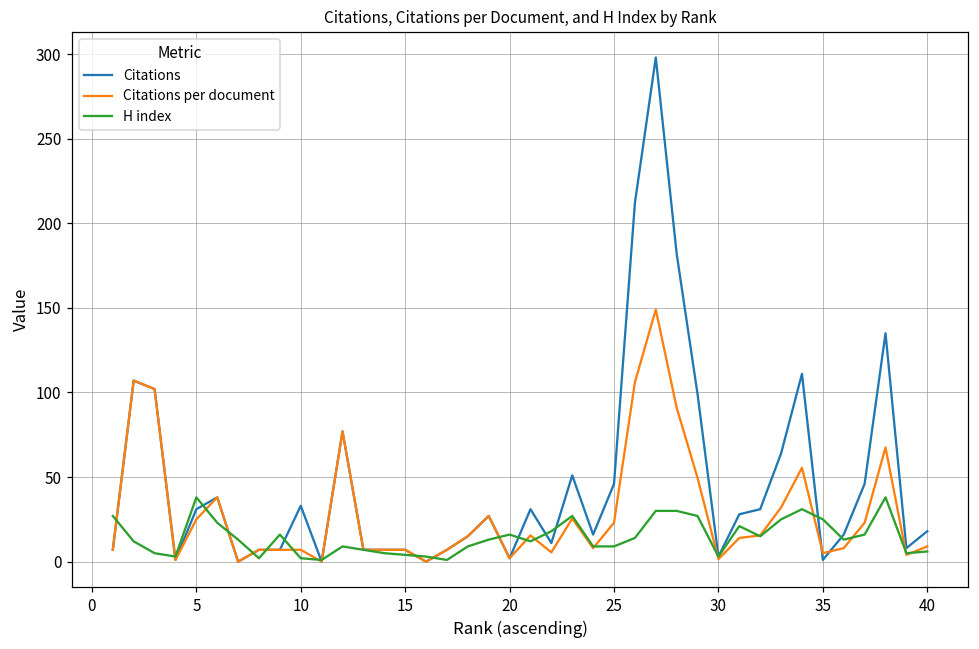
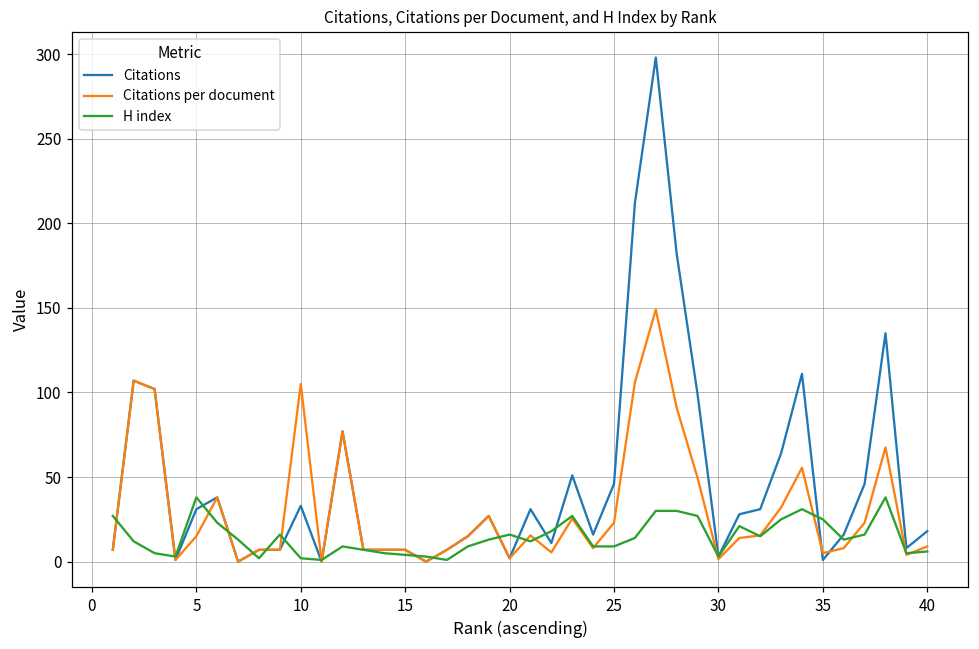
Citations per document, 5: 25 -> 15
Citations per document, 10: 7 -> 105
